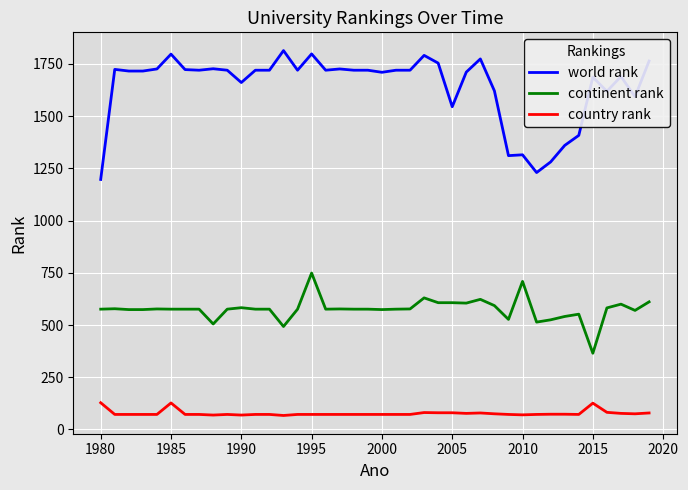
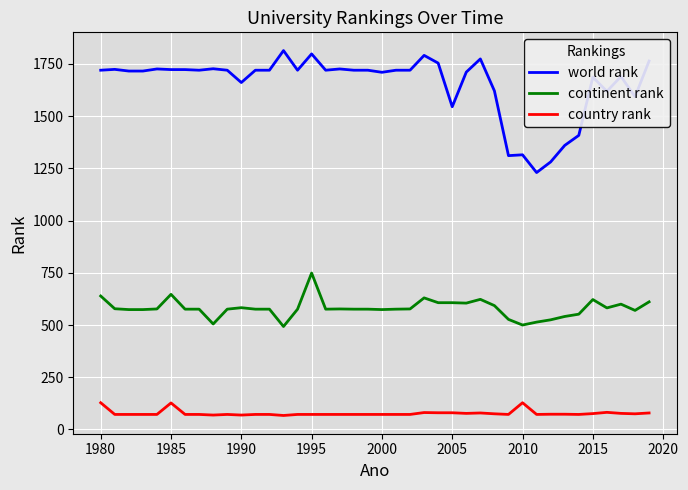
world rank, 1980: 1200 -> 1720
continent rank, 1980: 580 -> 640
world rank, 1985: 1800 -> 1720
continent rank, 1985: 580 -> 650
continent rank, 2010: 710 -> 500
country rank, 2010: 70 -> 130
continent rank, 2015: 370 -> 620
country rank, 2015: 130 -> 80
